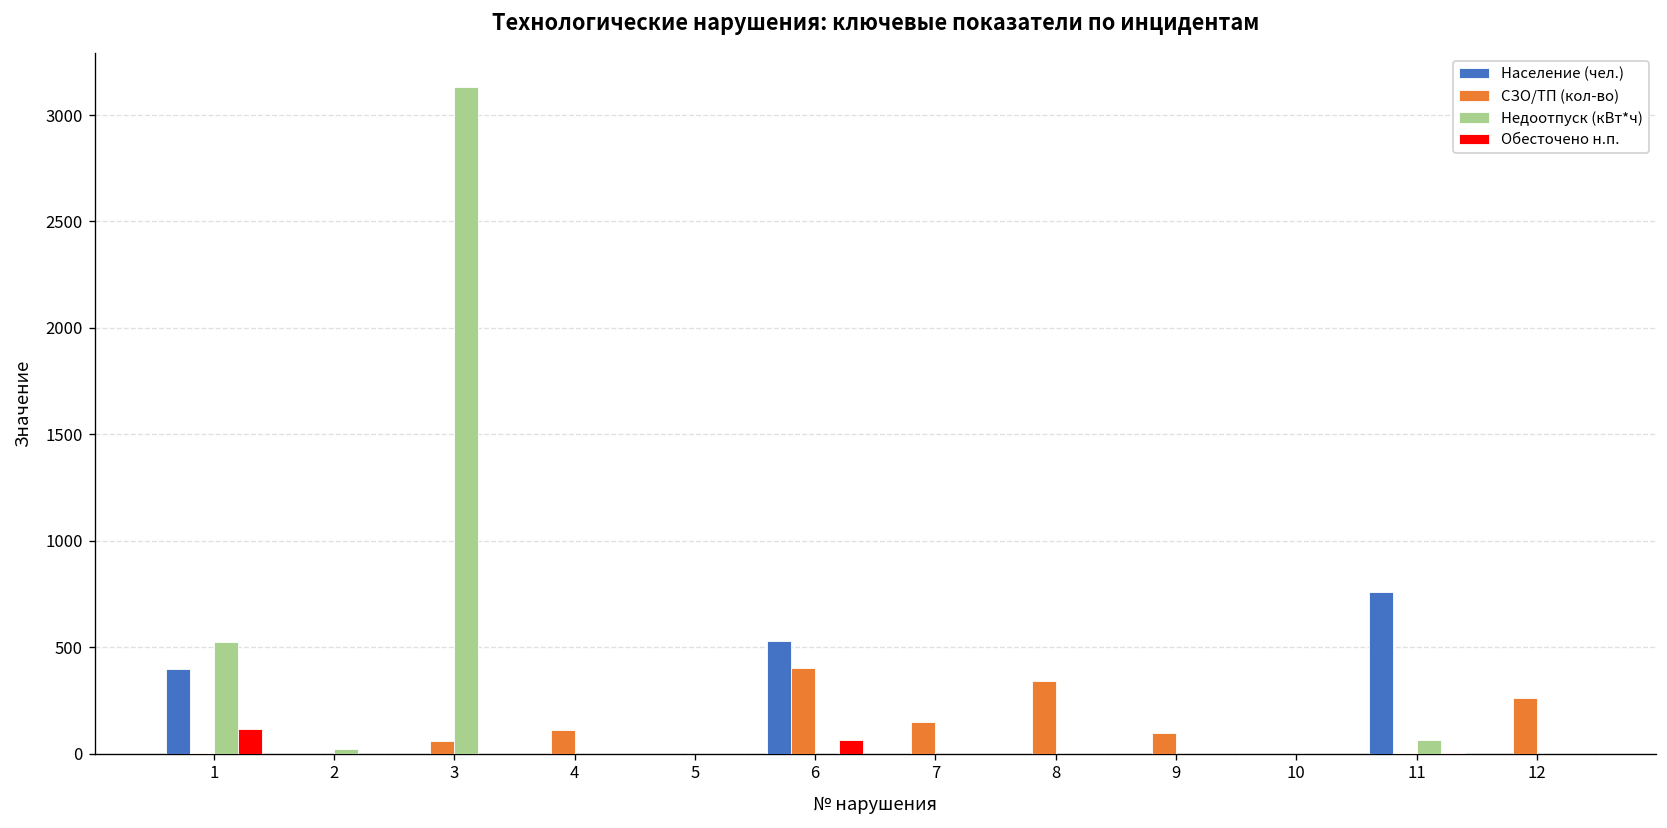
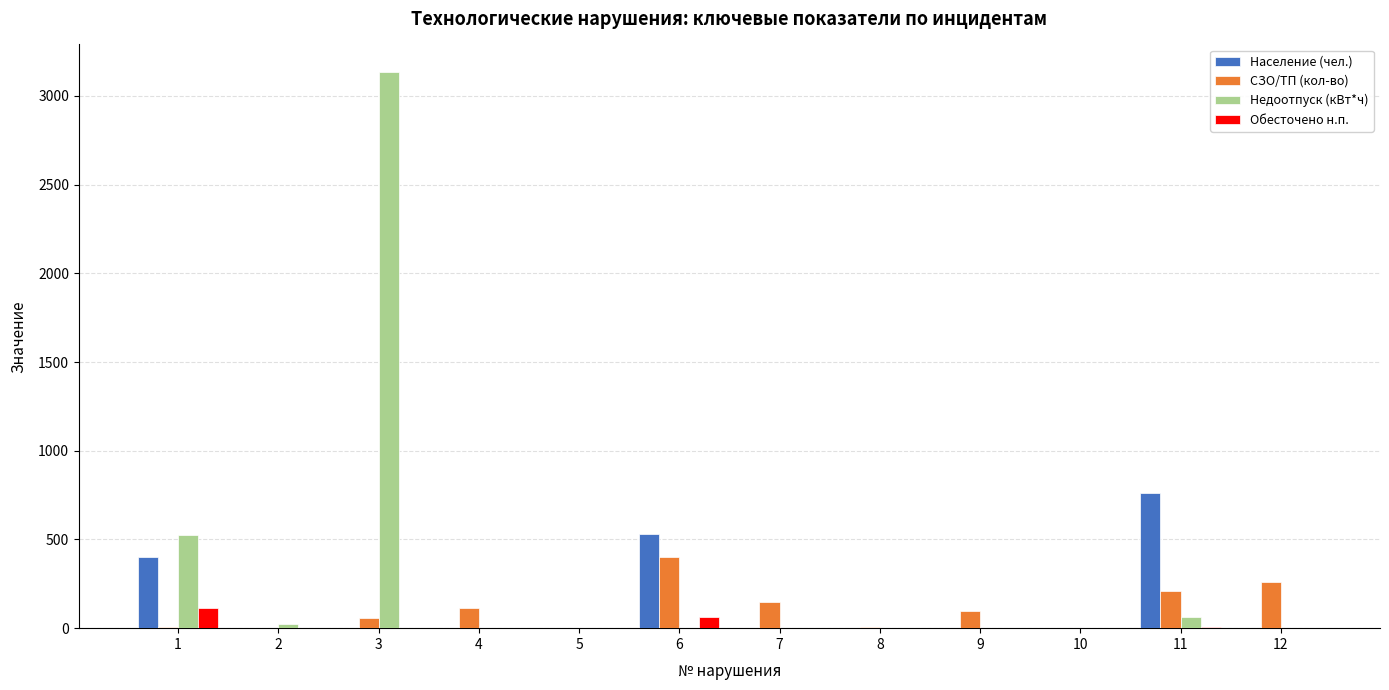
СЗО/ТП (кол-во), 8: 340 -> 10
СЗО/ТП (кол-во), 11: 10 -> 210
